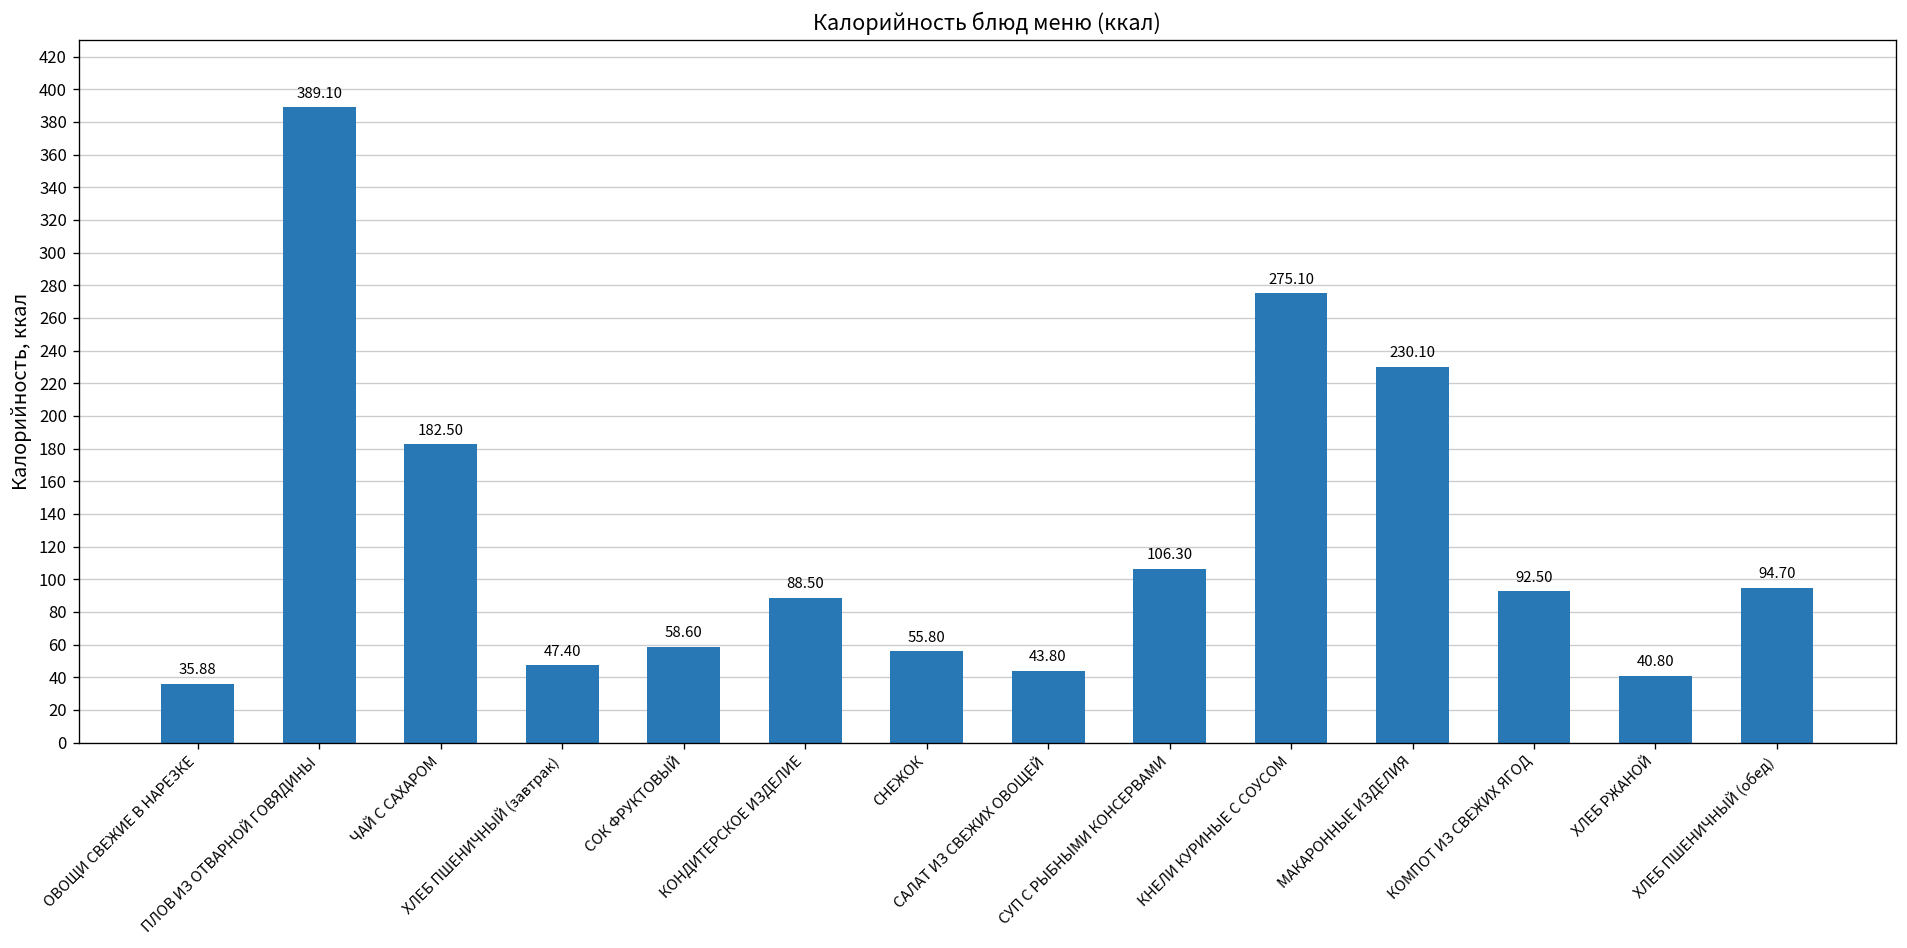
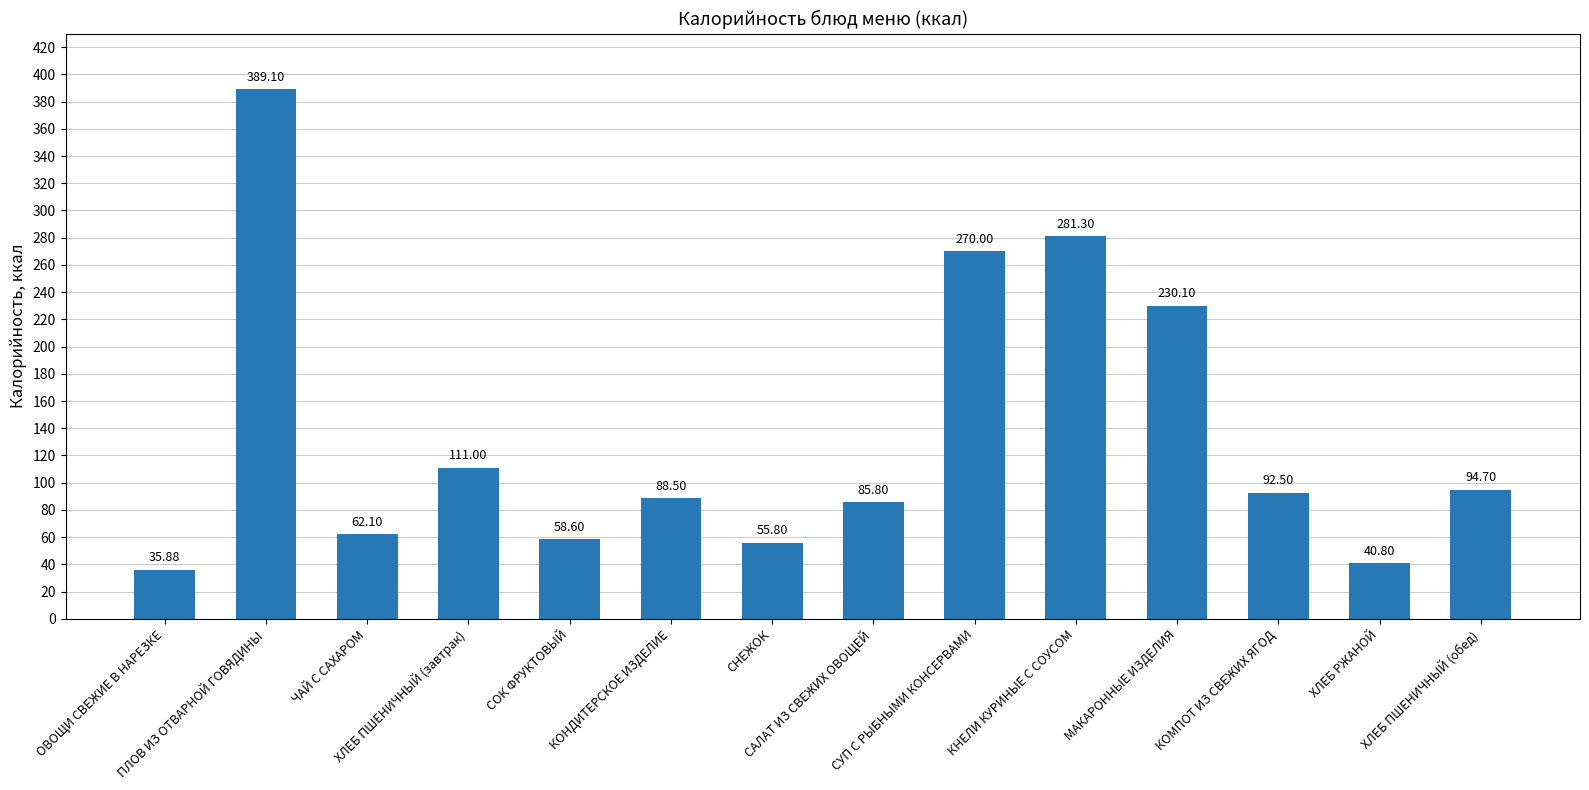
ЧАЙ С САХАРОМ: 182.50 -> 62.10
ХЛЕБ ПШЕНИЧНЫЙ (завтрак): 47.40 -> 111.00
САЛАТ ИЗ СВЕЖИХ ОВОЩЕЙ: 43.80 -> 85.80
СУП С РЫБНЫМИ КОНСЕРВАМИ: 106.30 -> 270.00
КНЕЛИ КУРИНЫЕ С СОУСОМ: 275.10 -> 281.30
